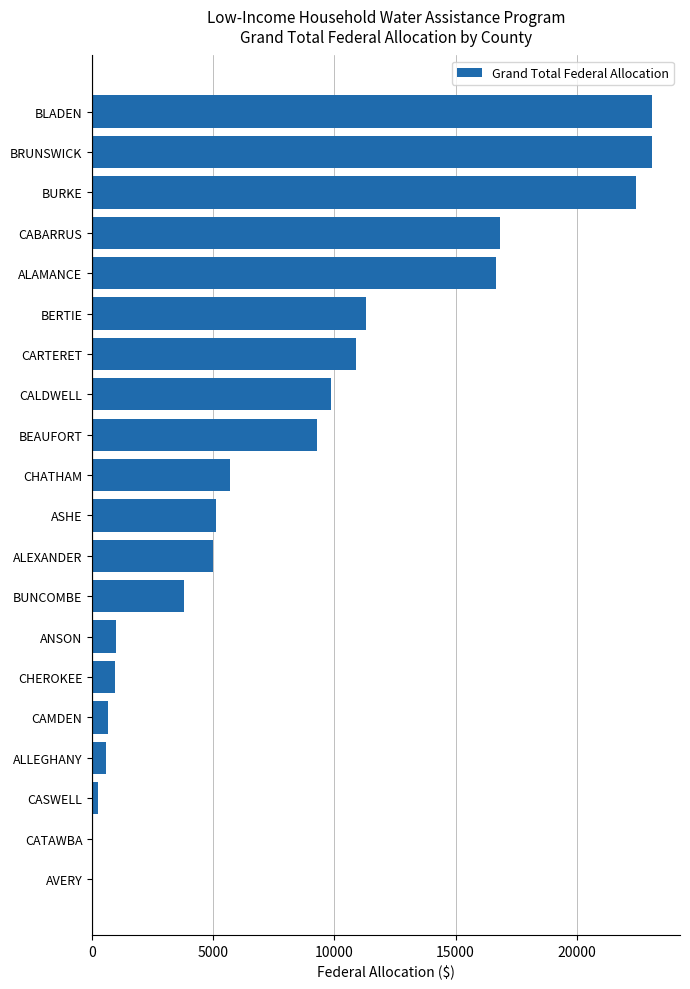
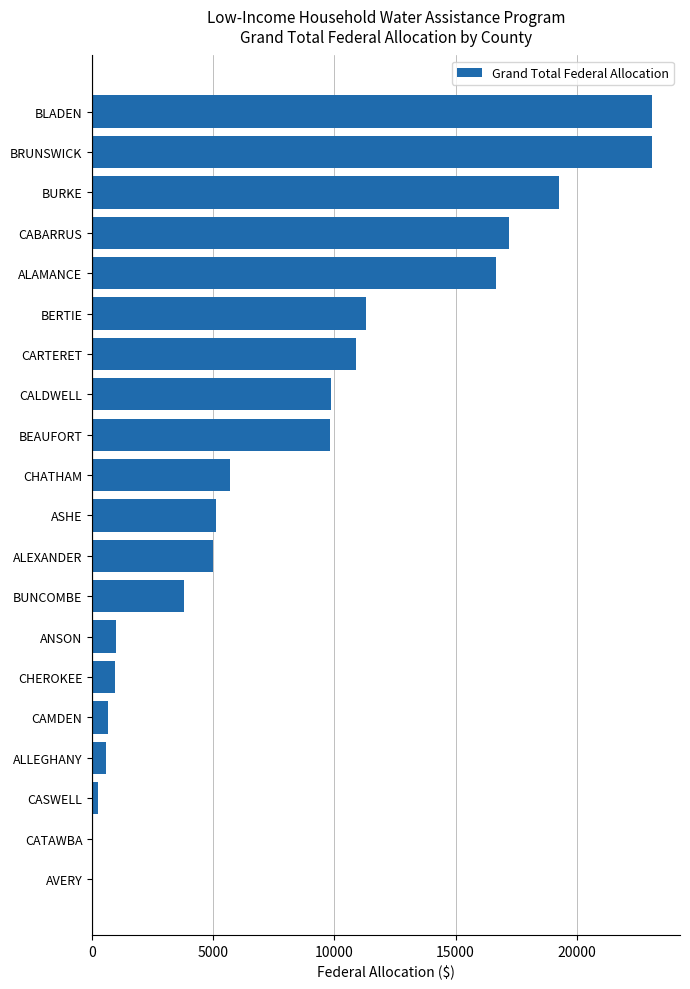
BURKE: 22500 -> 19300
CABARRUS: 16800 -> 17200
BEAUFORT: 9300 -> 9800
